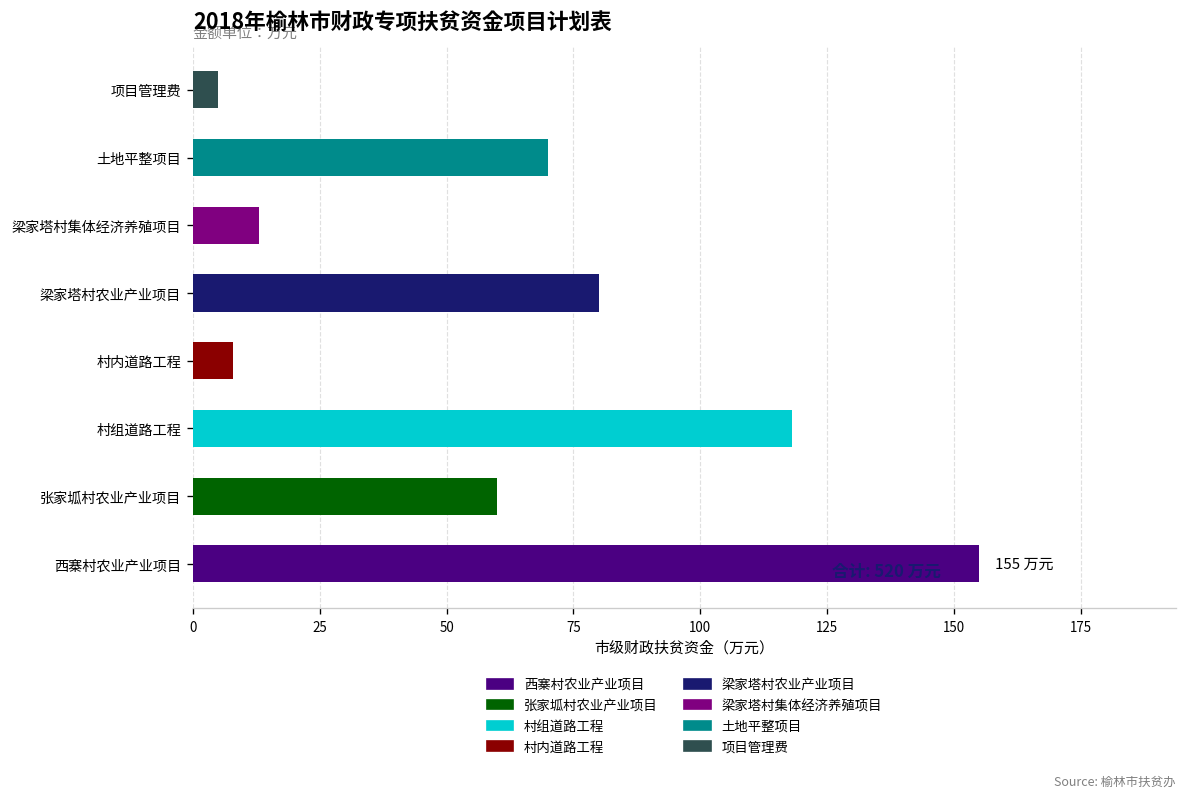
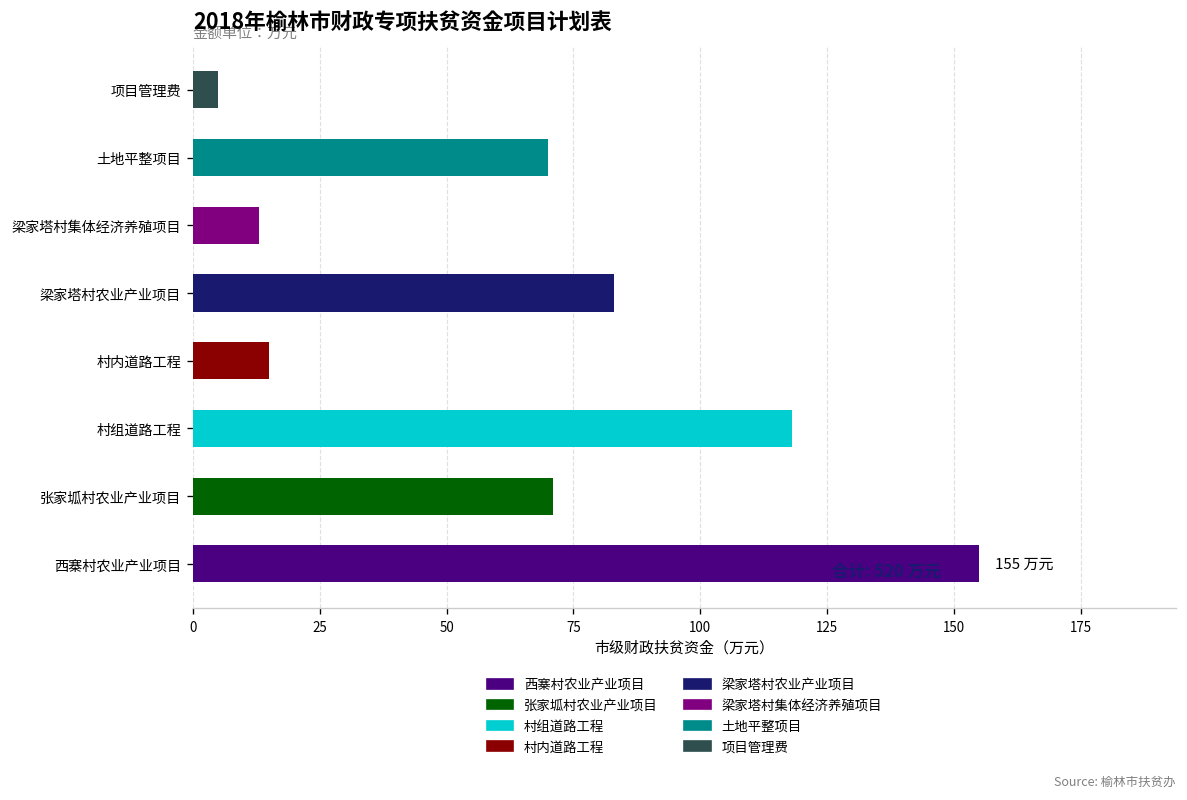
梁家塔村农业产业项目: 80 -> 83
村内道路工程: 8 -> 15
张家坬村农业产业项目: 60 -> 71
